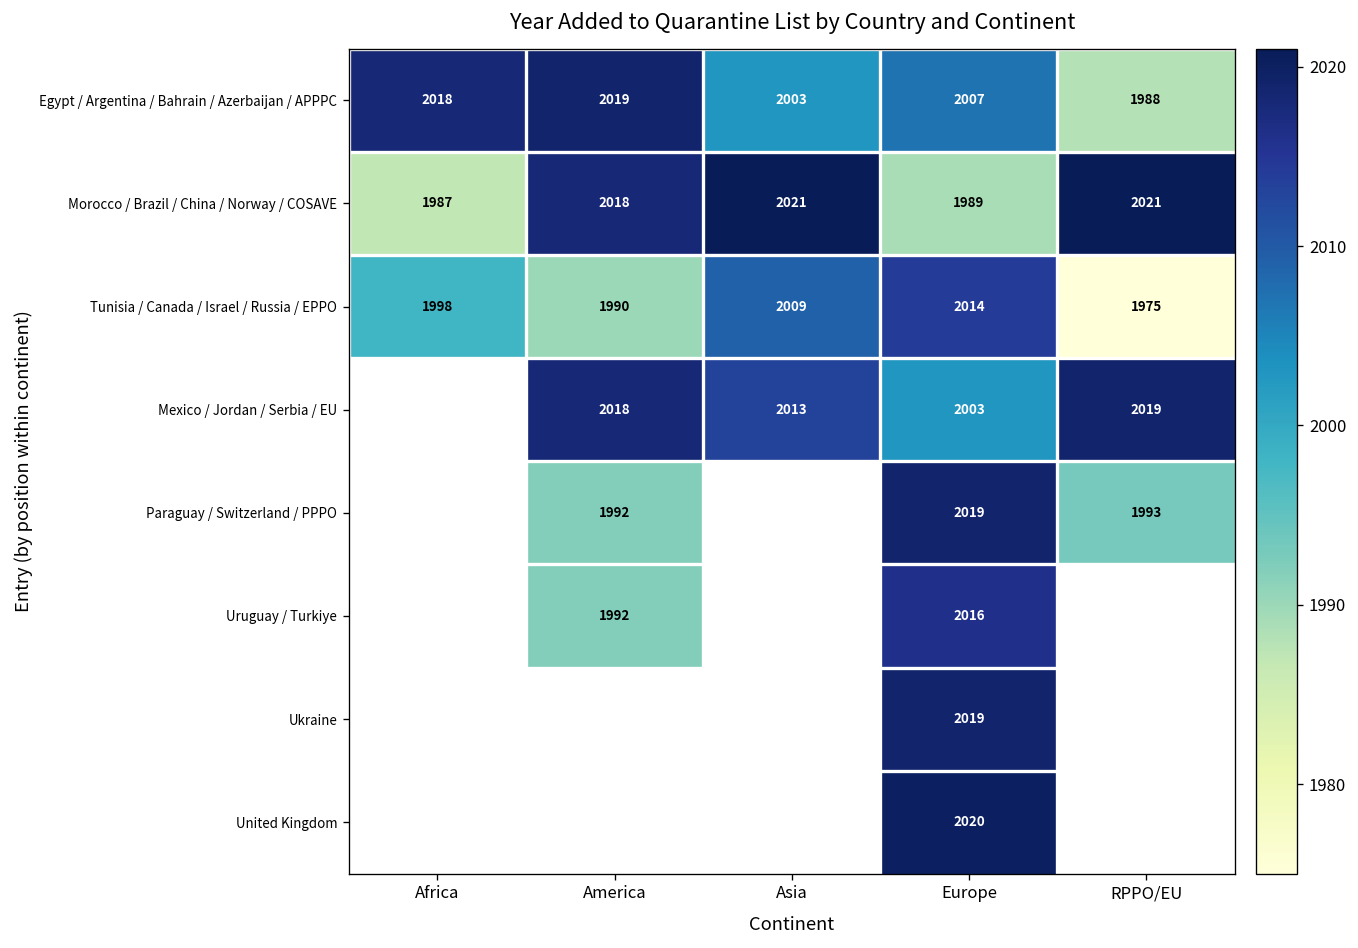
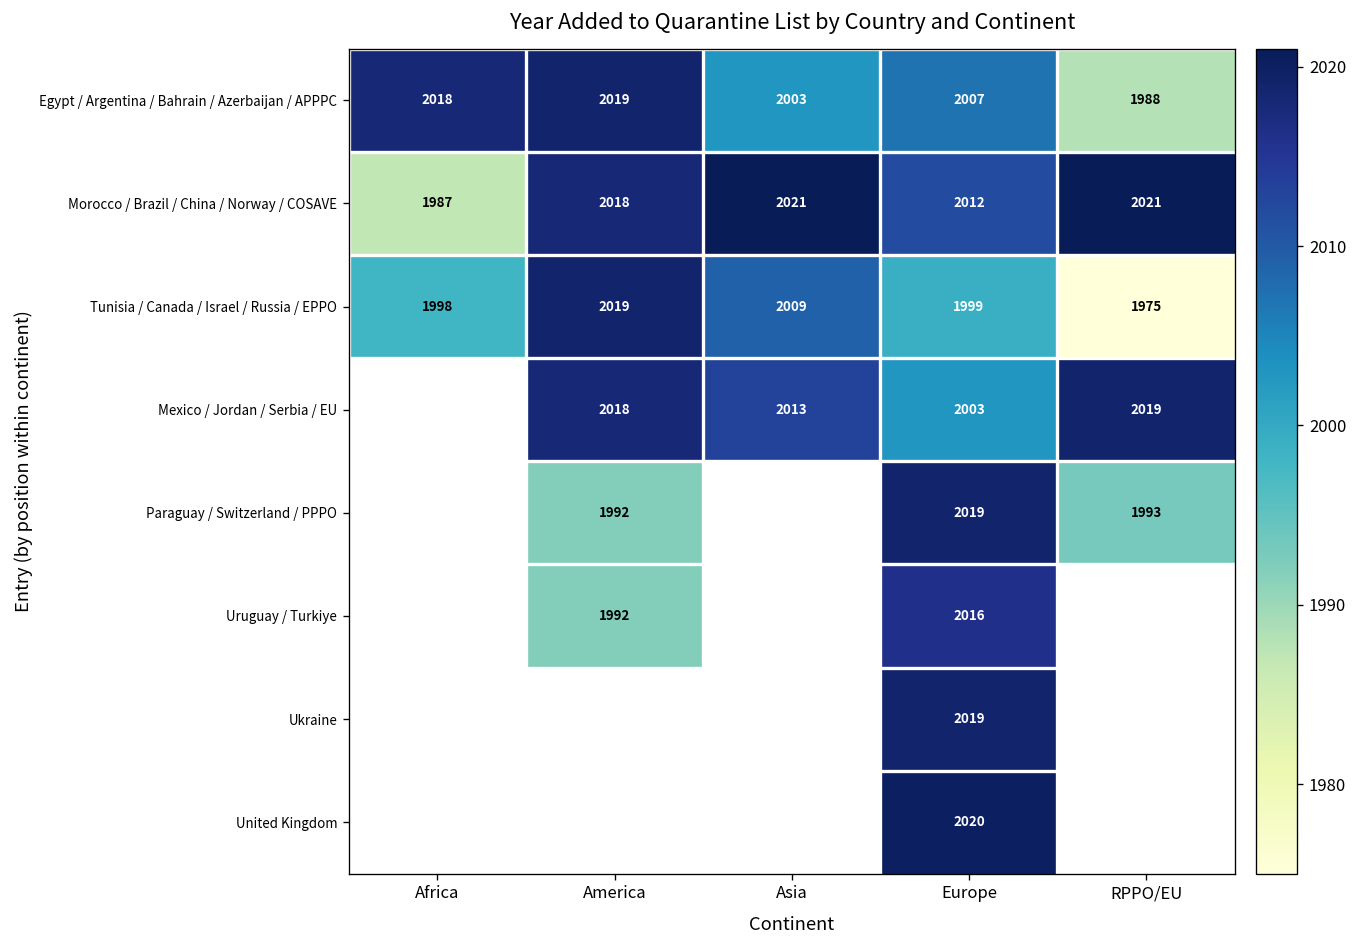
Morocco / Brazil / China / Norway / COSAVE, Europe: 1989 -> 2012
Tunisia / Canada / Israel / Russia / EPPO, America: 1990 -> 2019
Tunisia / Canada / Israel / Russia / EPPO, Europe: 2014 -> 1999
